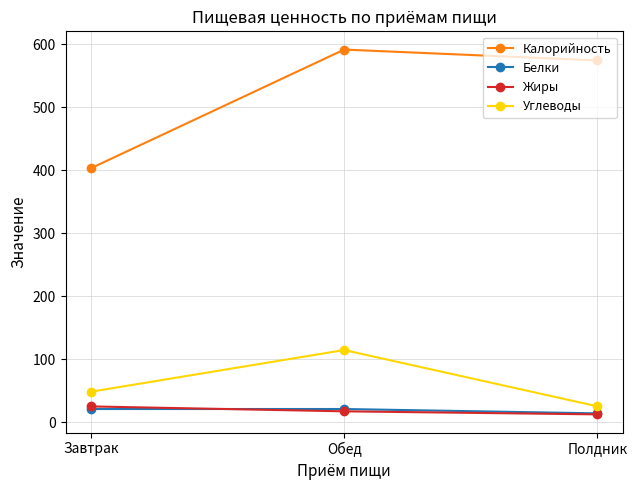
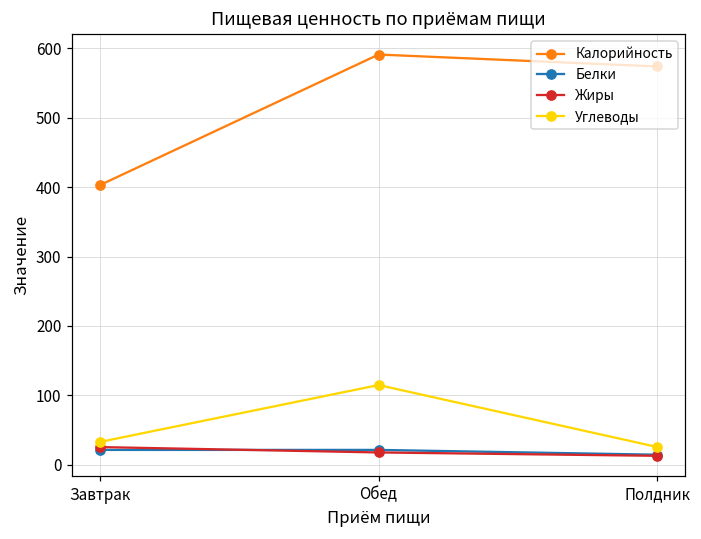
Углеводы, Завтрак: 50 -> 30
